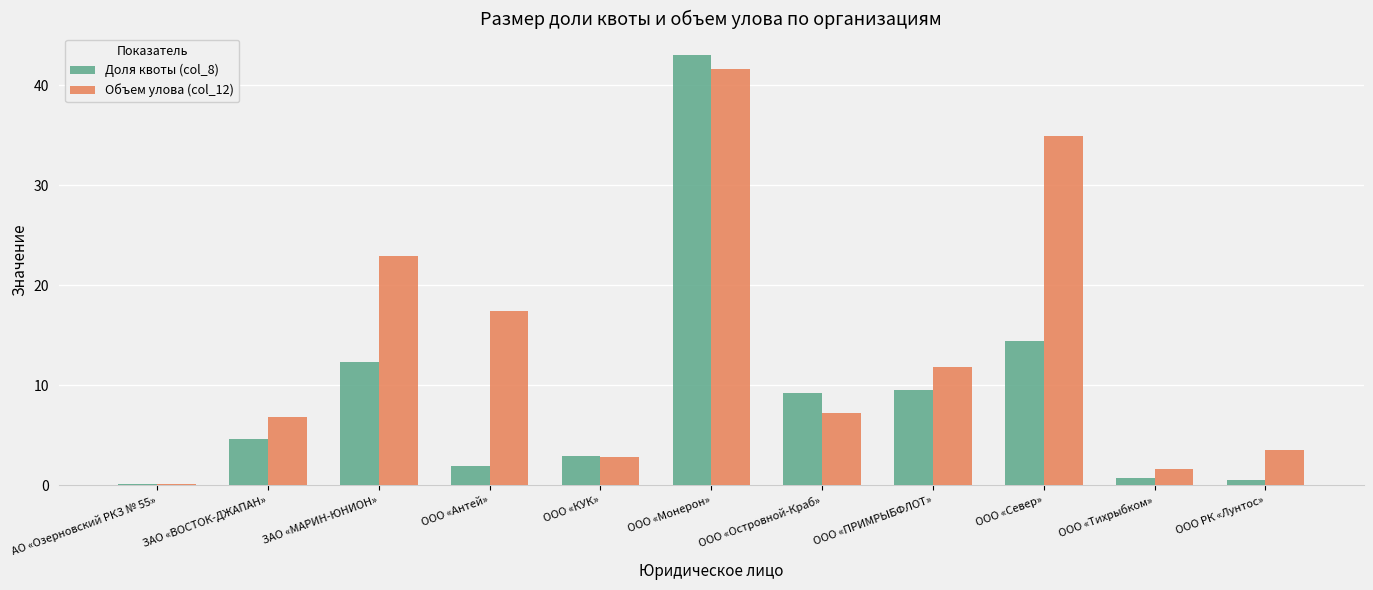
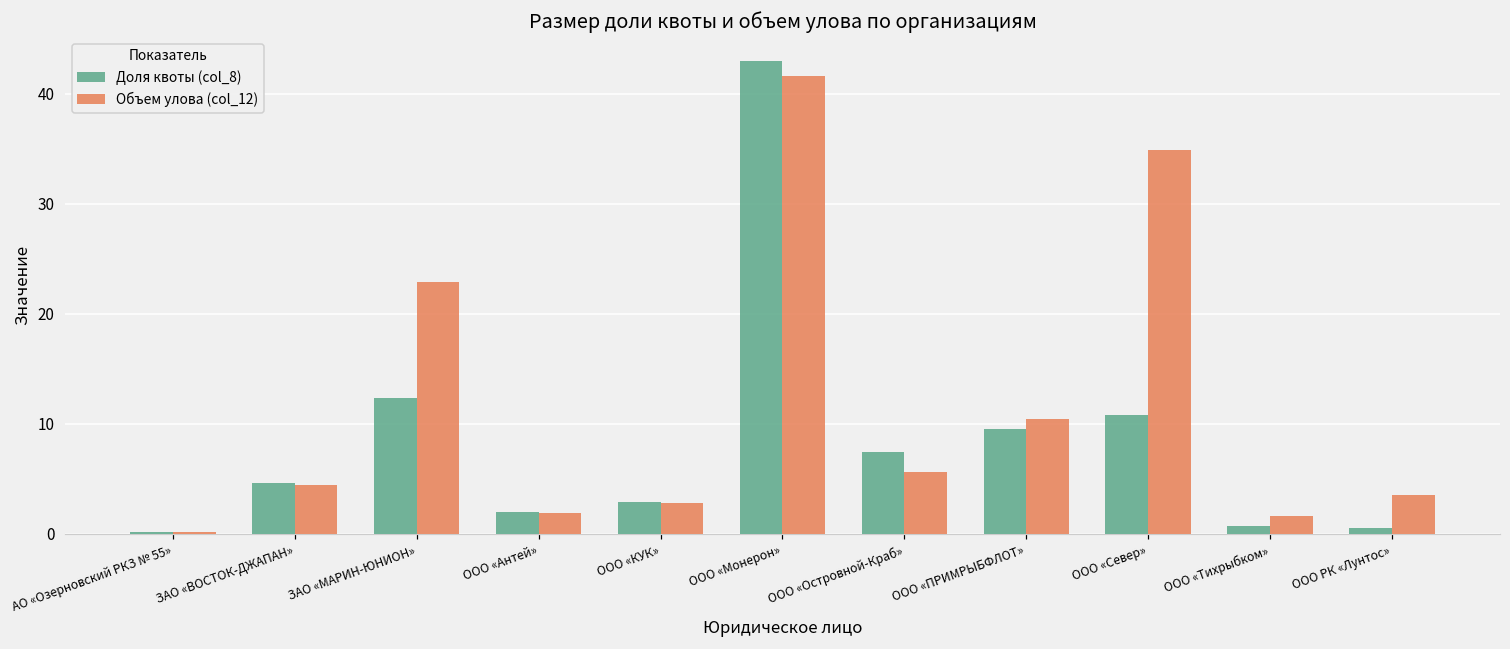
Объем улова (col_12), ЗАО «ВОСТОК-ДЖАПАН»: 7 -> 4
Объем улова (col_12), ООО «Антей»: 17 -> 2
Доля квоты (col_8), ООО «Островной-Краб»: 9 -> 7
Объем улова (col_12), ООО «Островной-Краб»: 7 -> 6
Объем улова (col_12), ООО «ПРИМРЫБФЛОТ»: 12 -> 10
Доля квоты (col_8), ООО «Север»: 14 -> 11
